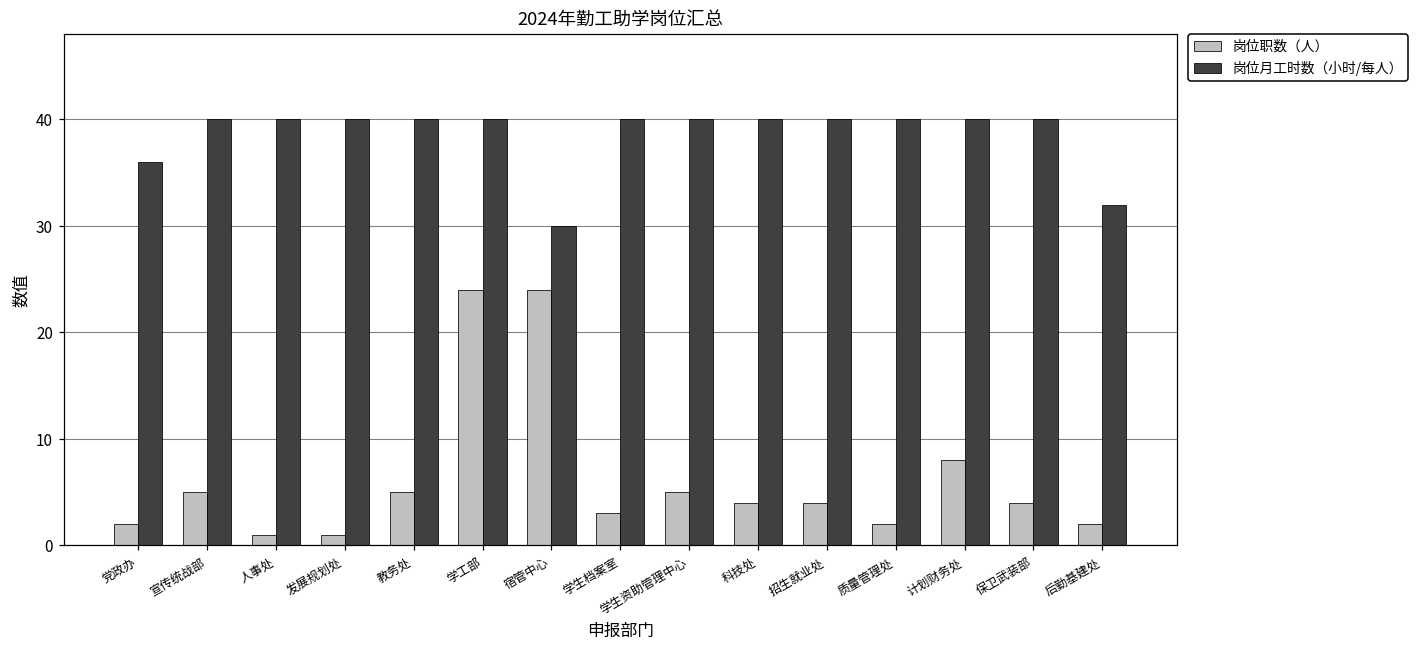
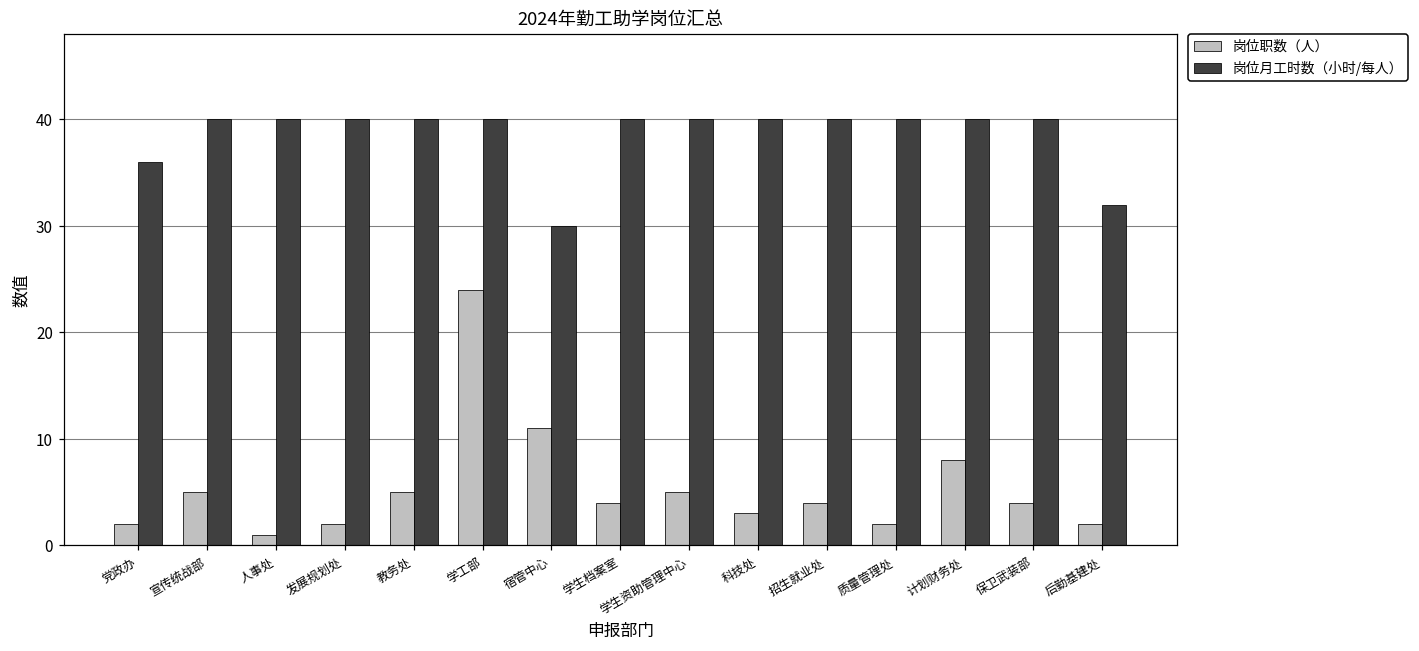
岗位职数（人）, 发展规划处: 1 -> 2
岗位职数（人）, 宿管中心: 24 -> 11
岗位职数（人）, 学生档案室: 3 -> 4
岗位职数（人）, 科技处: 4 -> 3
